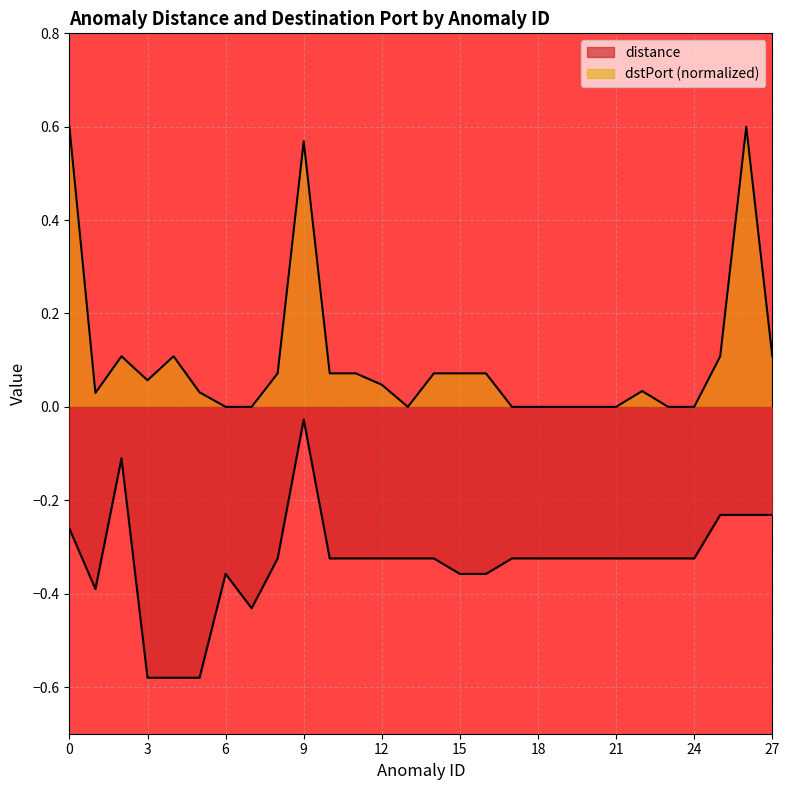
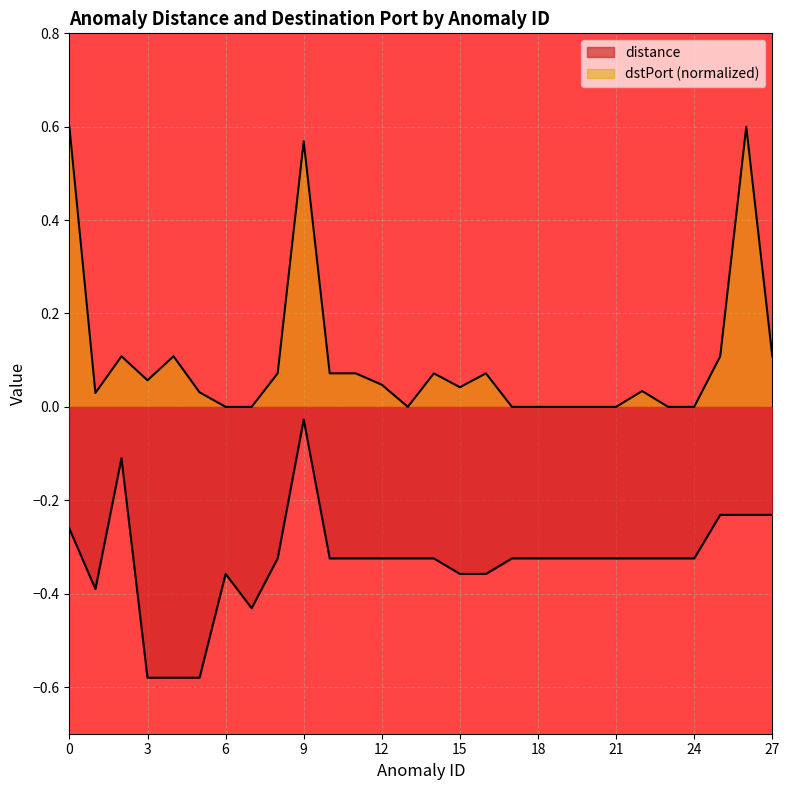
dstPort (normalized), 15: 0.07 -> 0.04
